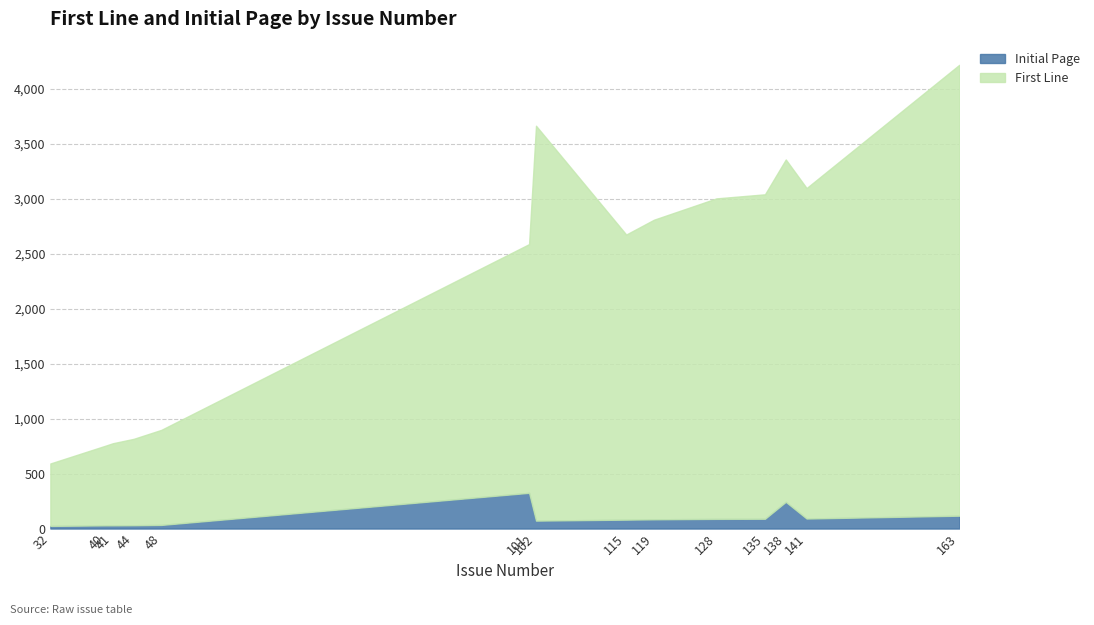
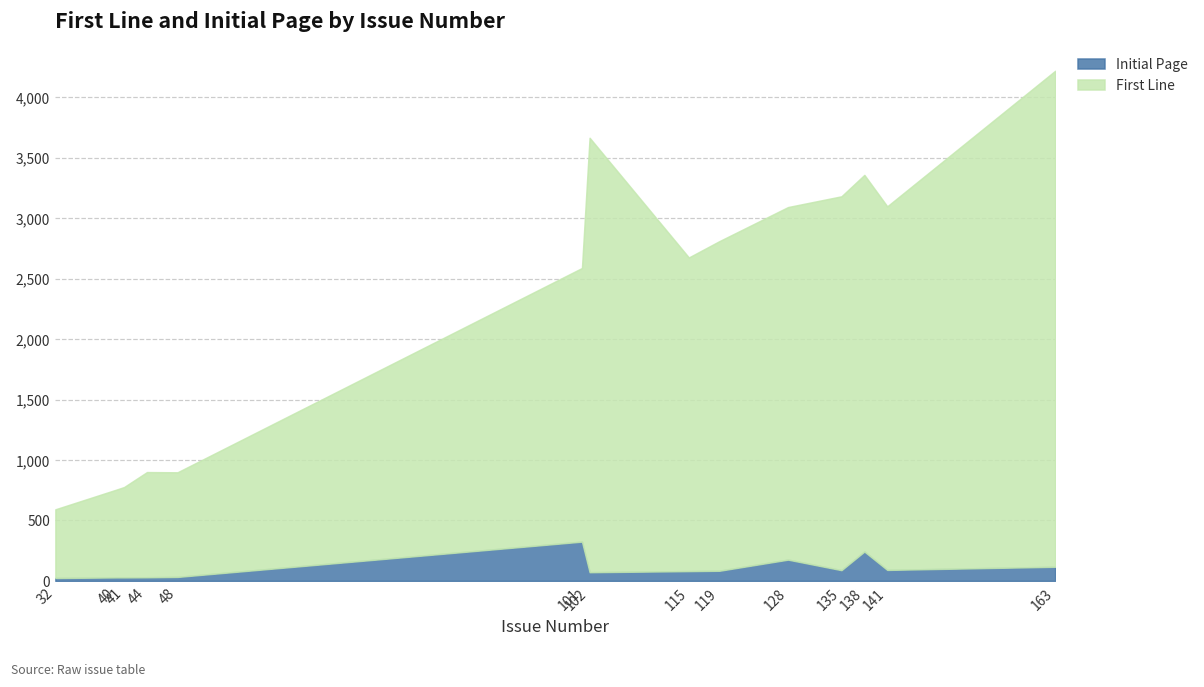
First Line, 44: 790 -> 870
Initial Page, 128: 90 -> 180
First Line, 135: 2,950 -> 3,090
